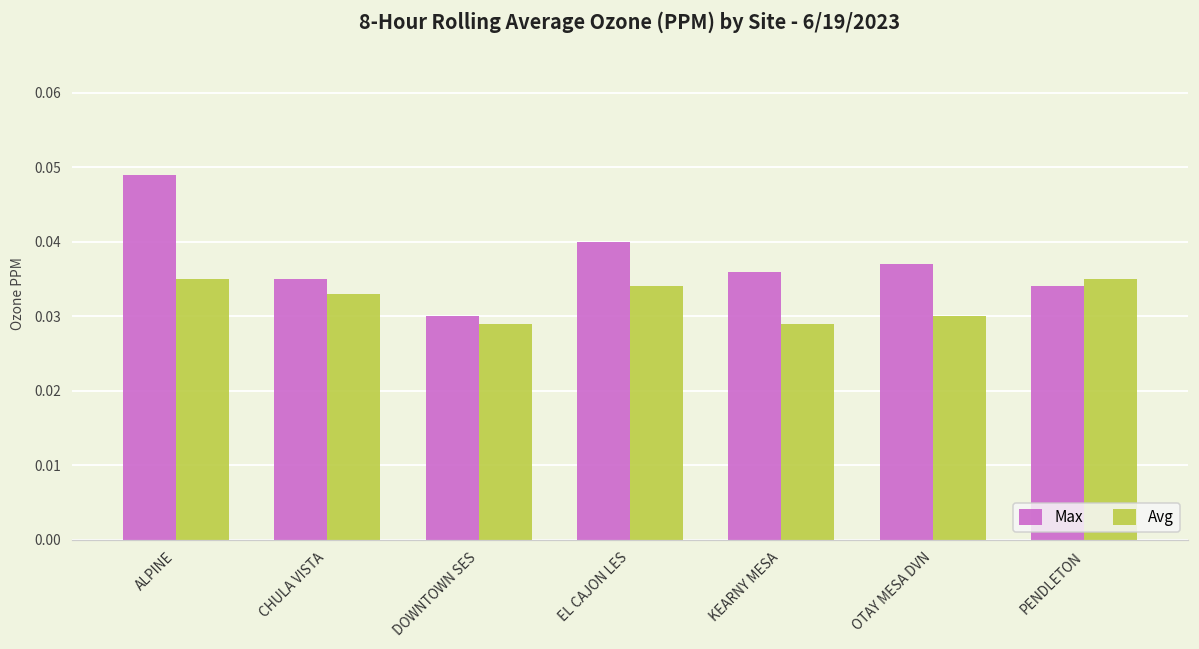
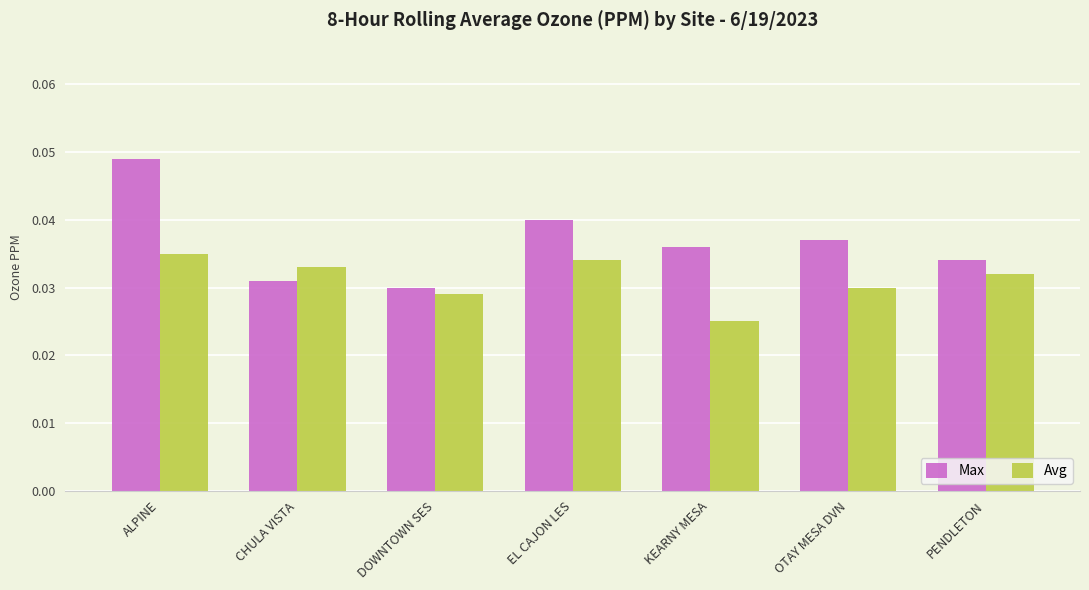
Max, CHULA VISTA: 0.035 -> 0.031
Avg, KEARNY MESA: 0.029 -> 0.025
Avg, PENDLETON: 0.035 -> 0.032
